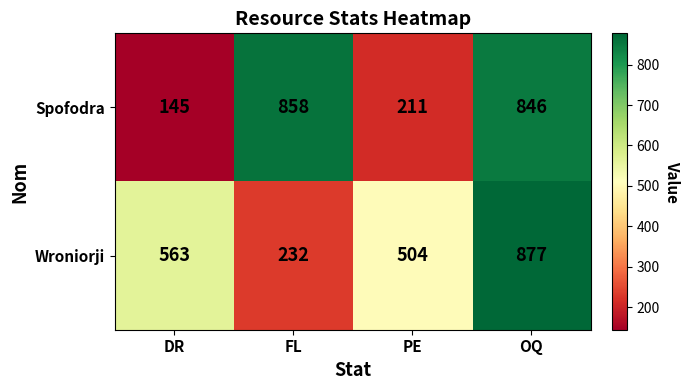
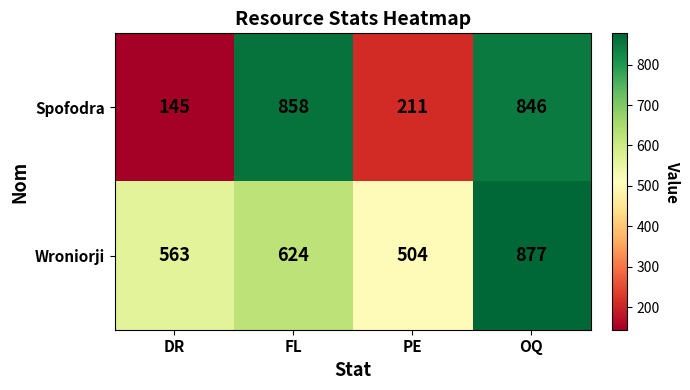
Wroniorji, FL: 232 -> 624
